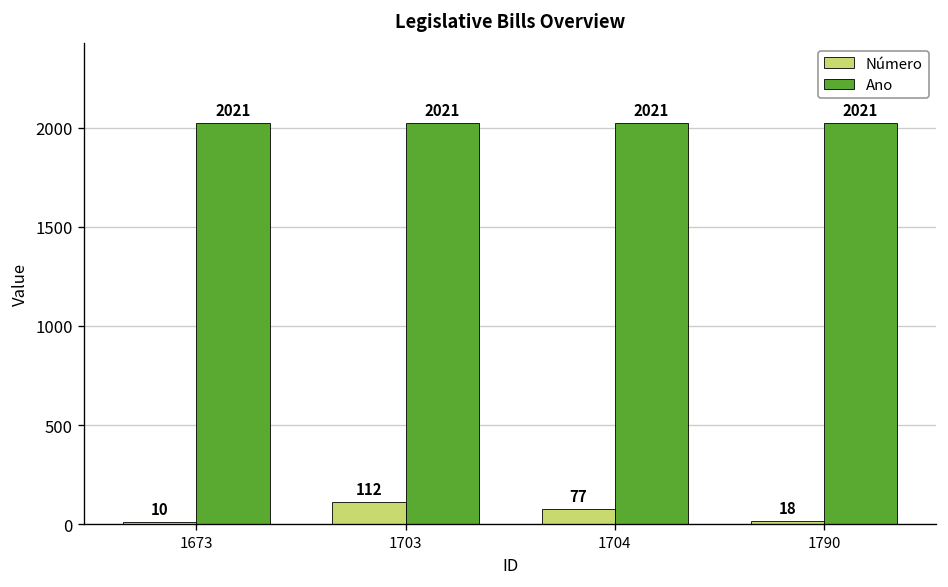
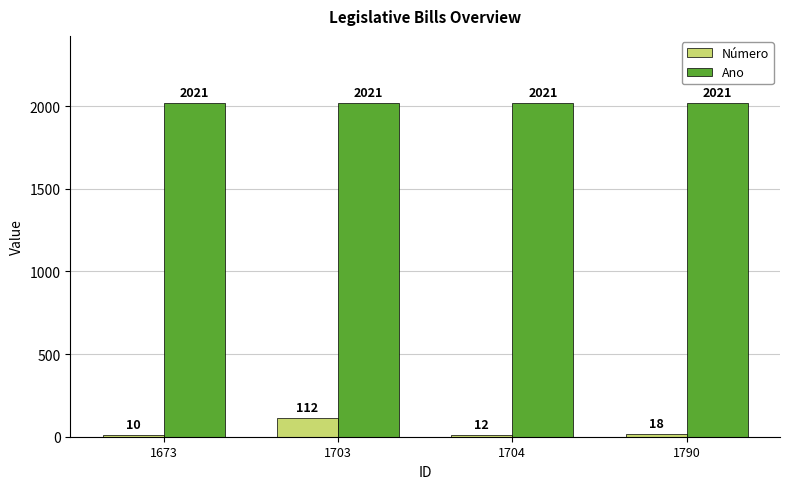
Número, 1704: 77 -> 12
